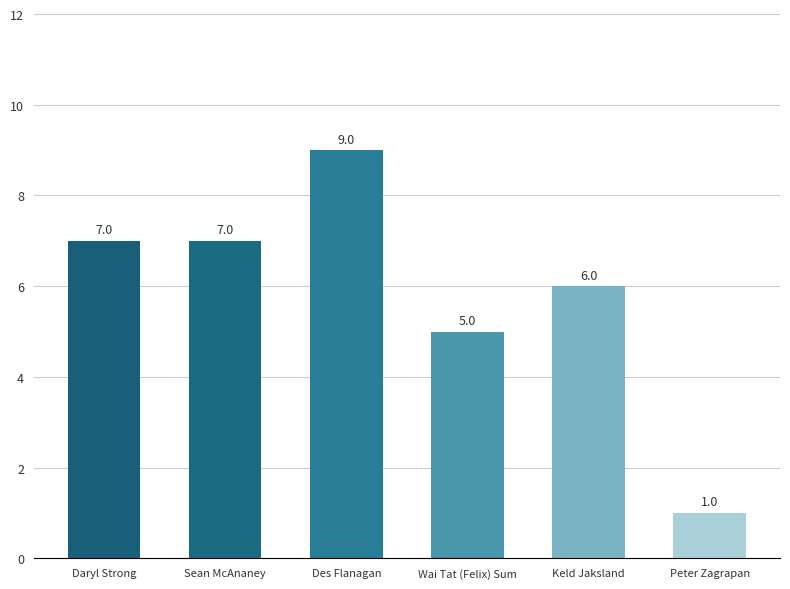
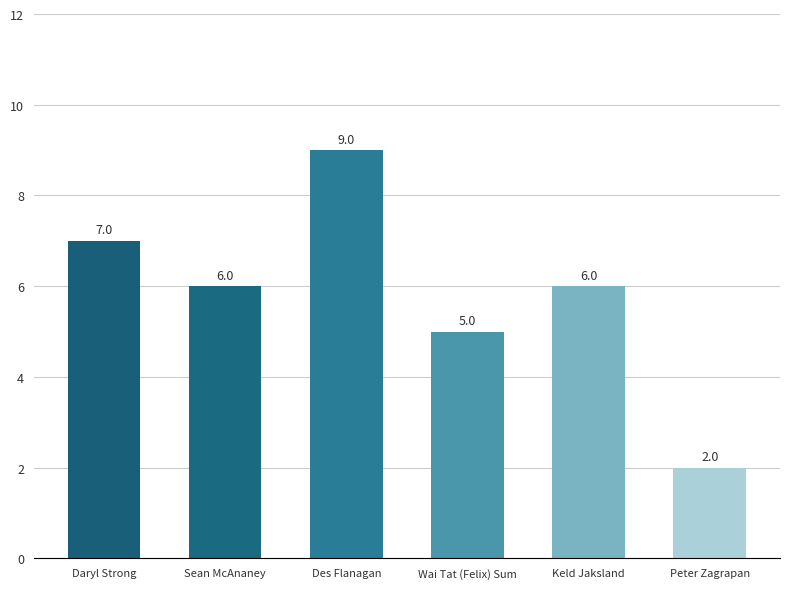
Sean McAnaney: 7.0 -> 6.0
Peter Zagrapan: 1.0 -> 2.0
